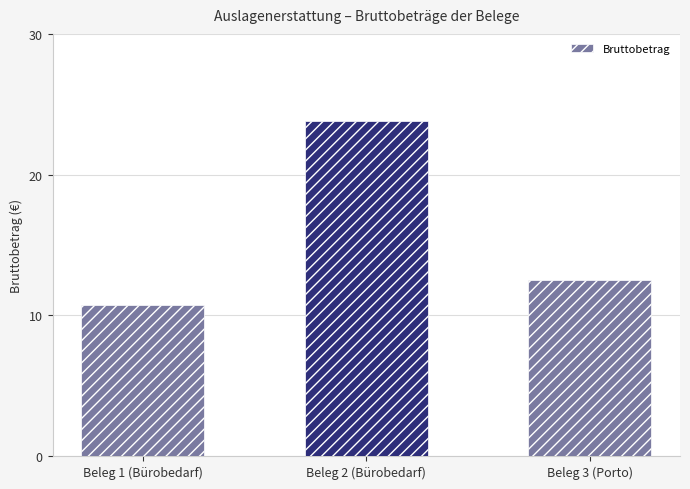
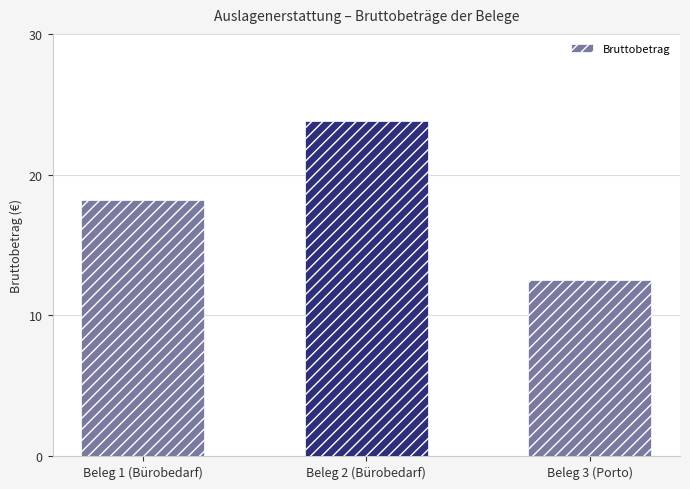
Beleg 1 (Bürobedarf): 10.7 -> 18.2
